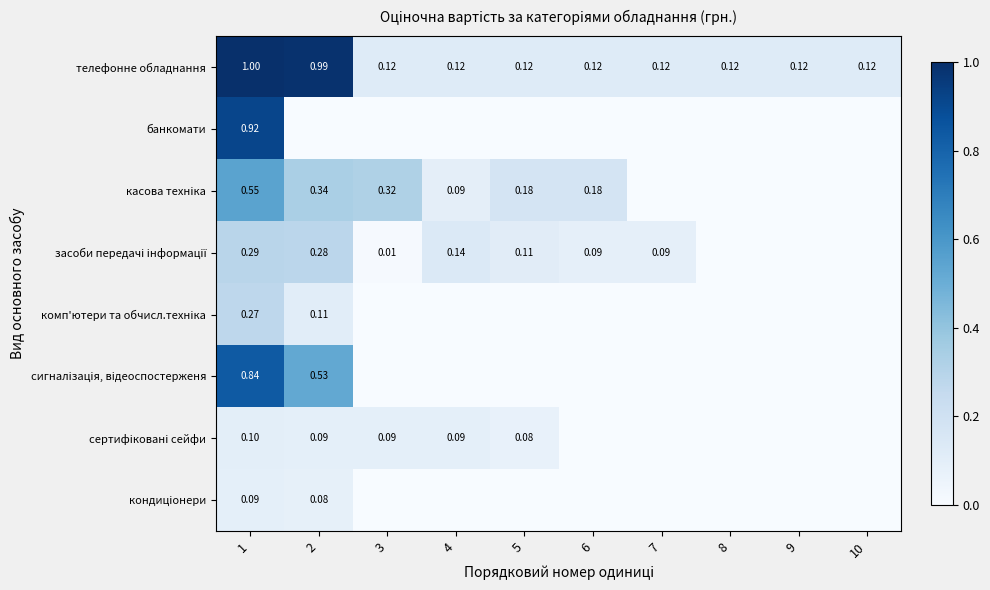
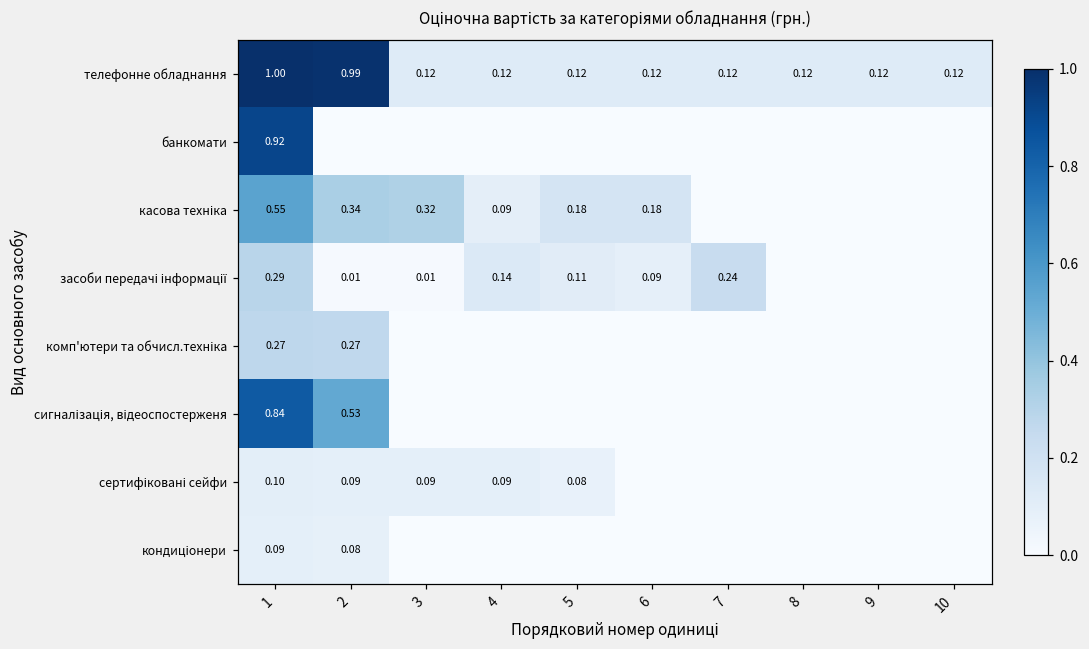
засоби передачі інформації, 2: 0.28 -> 0.01
засоби передачі інформації, 7: 0.09 -> 0.24
комп'ютери та обчисл.техніка, 2: 0.11 -> 0.27
